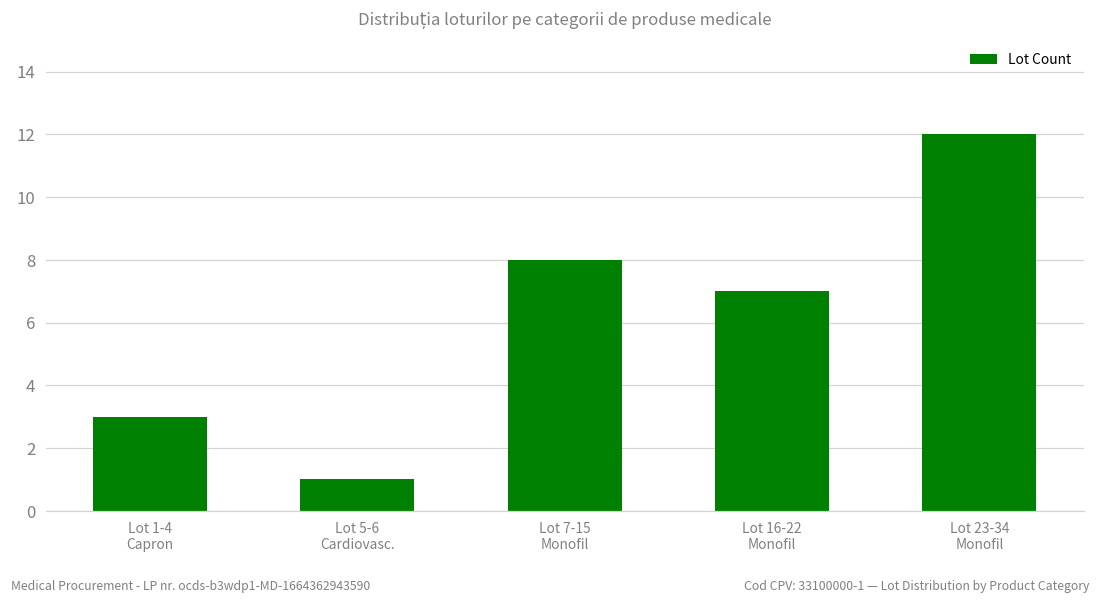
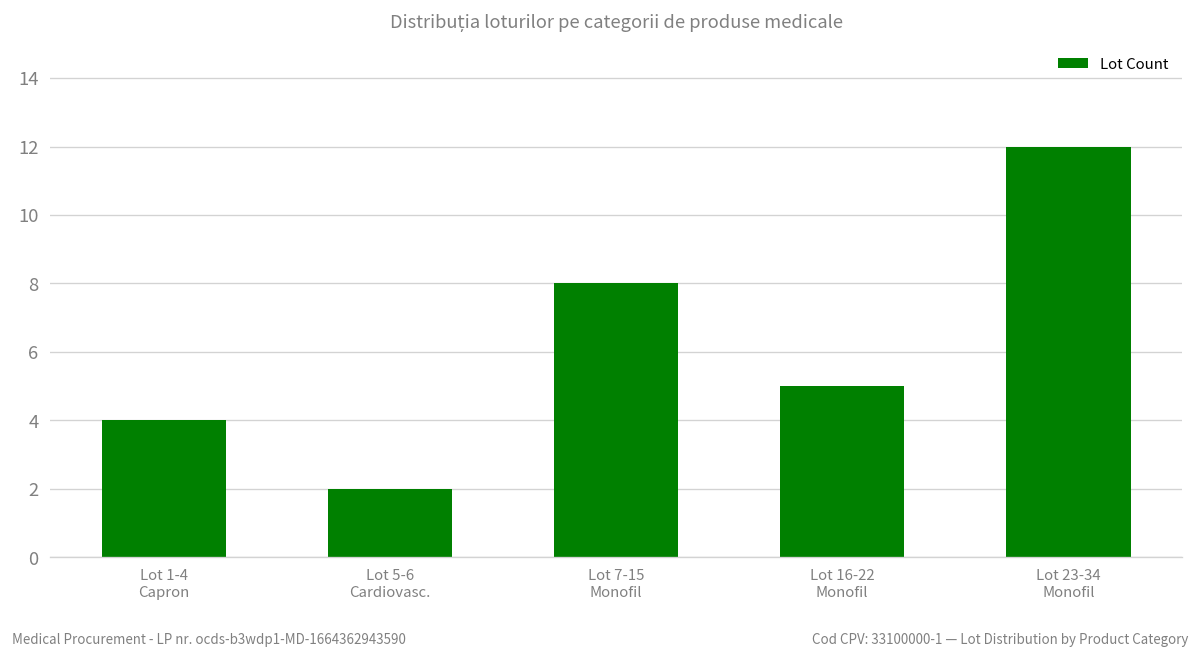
Lot 1-4 Capron: 3 -> 4
Lot 5-6 Cardiovasc.: 1 -> 2
Lot 16-22 Monofil: 7 -> 5
